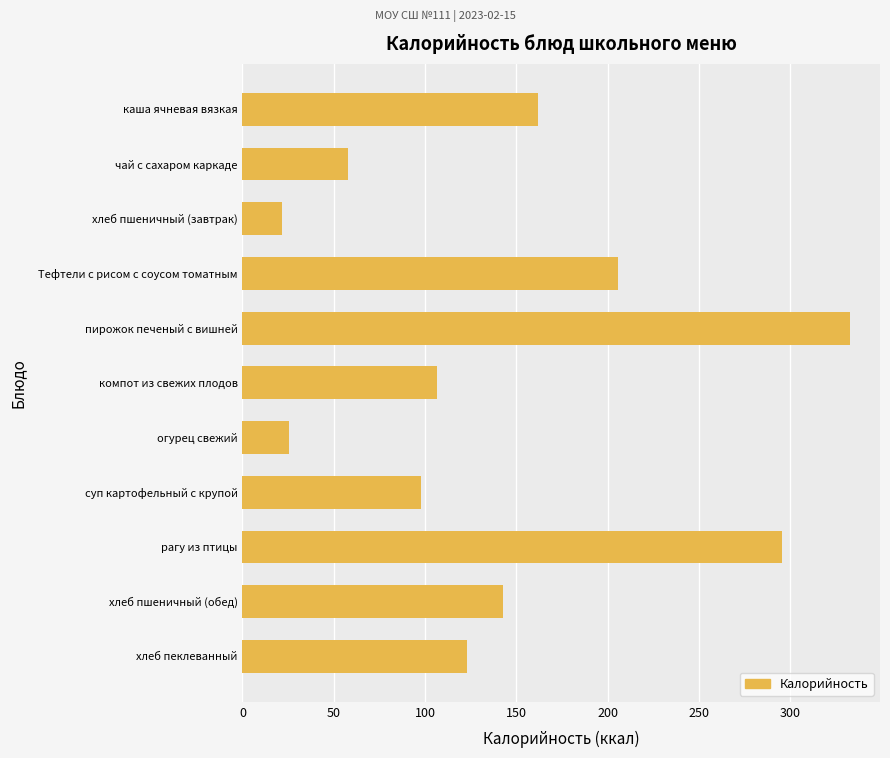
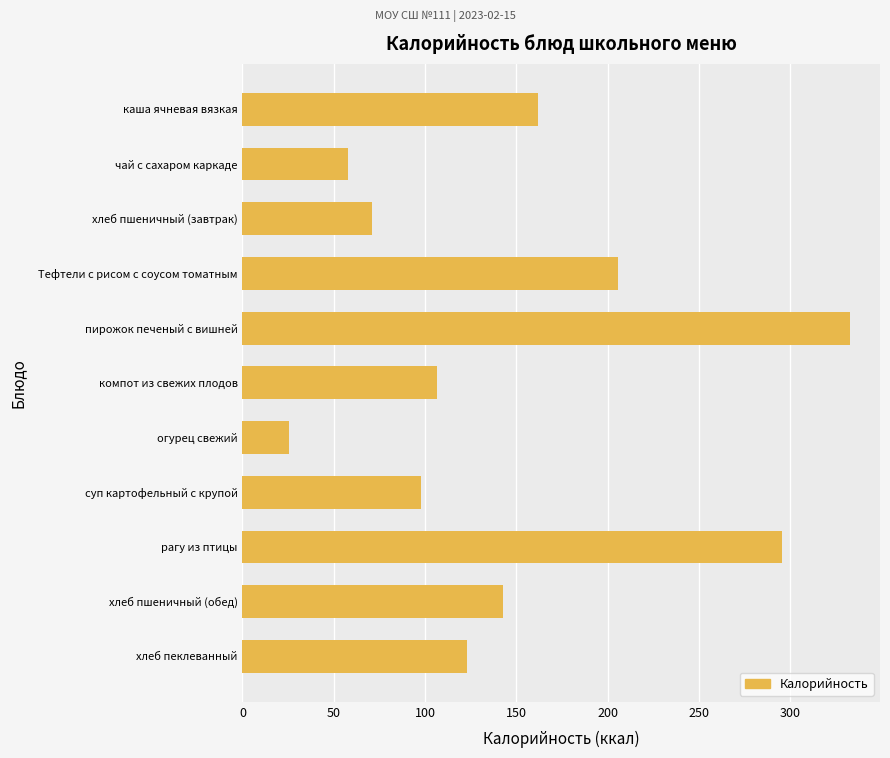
хлеб пшеничный (завтрак): 22 -> 71
